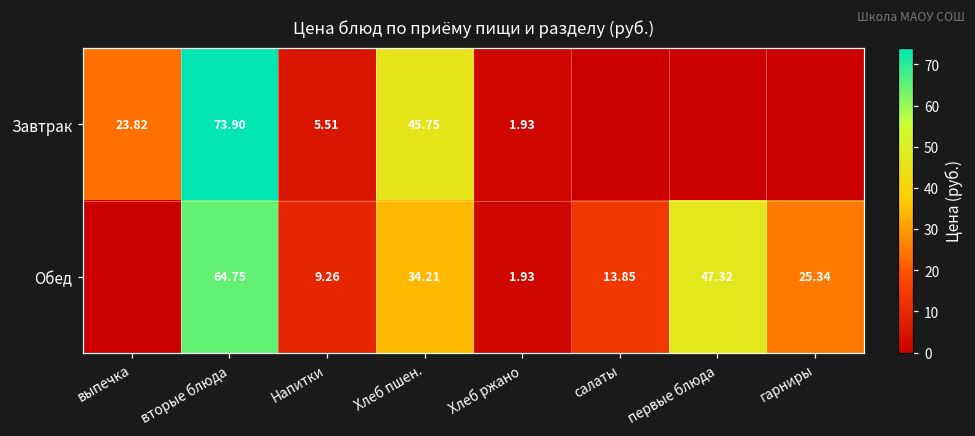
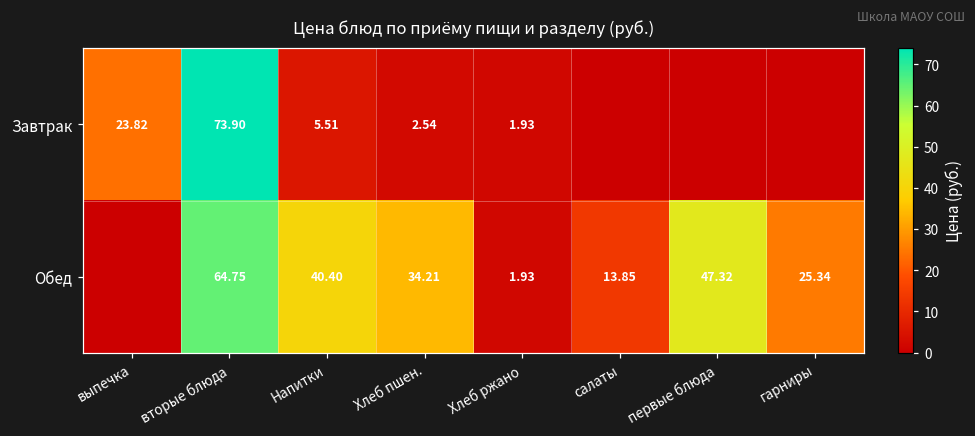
Завтрак, Хлеб пшен.: 45.75 -> 2.54
Обед, Напитки: 9.26 -> 40.40
